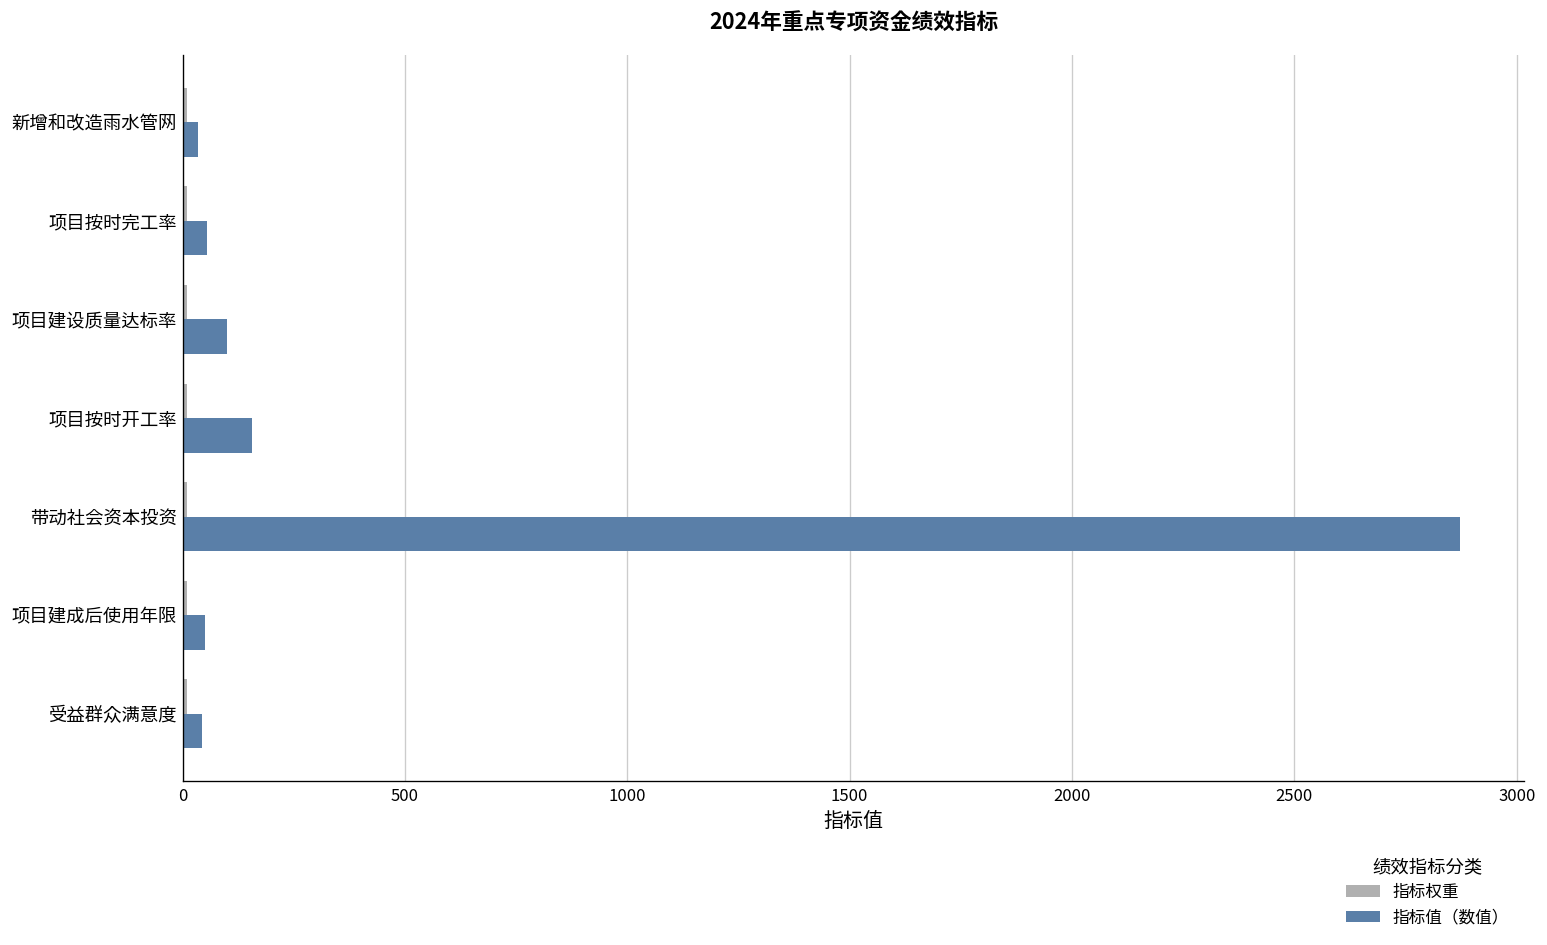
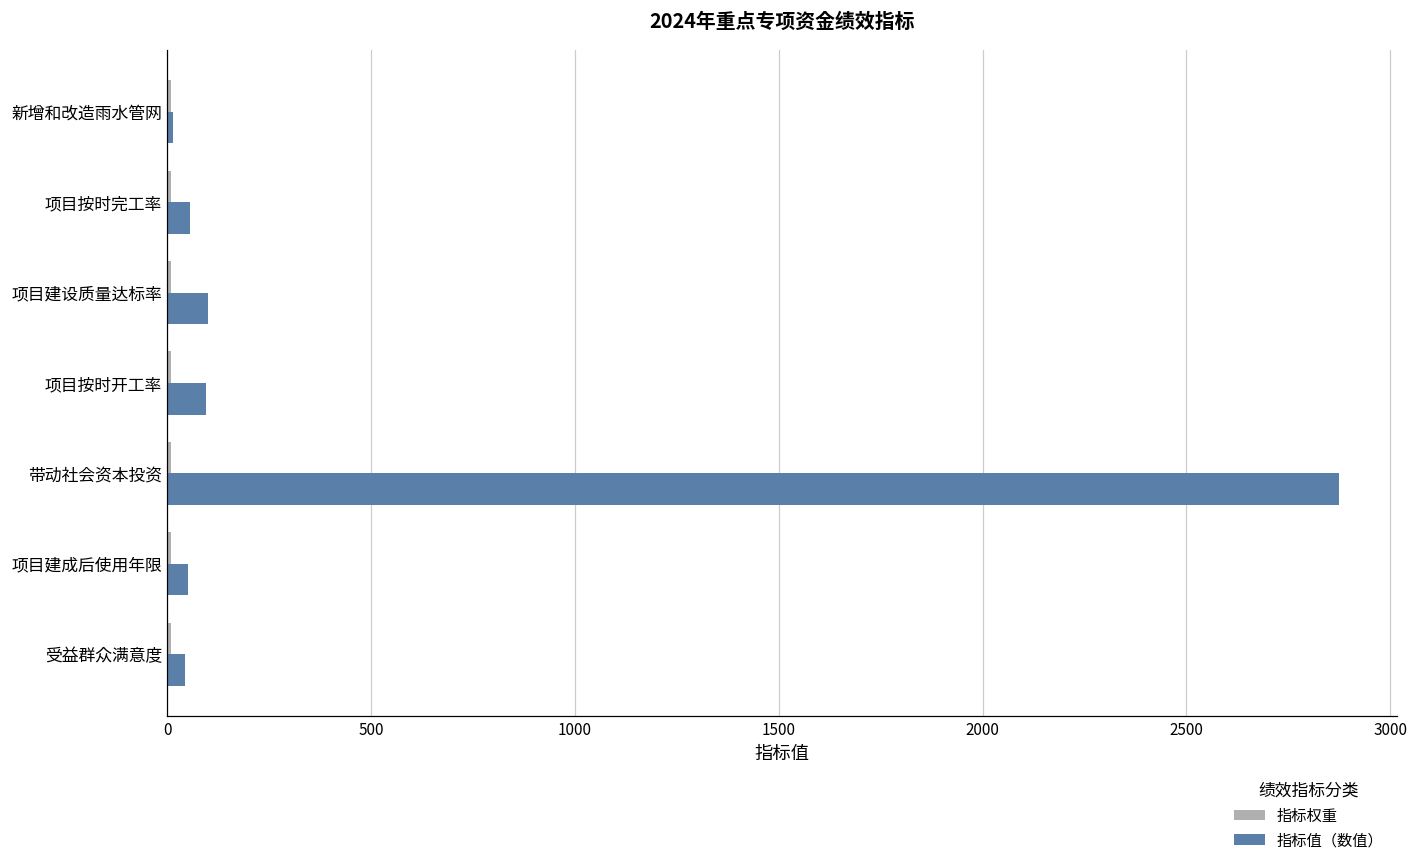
指标值（数值）, 新增和改造雨水管网: 40 -> 10
指标值（数值）, 项目按时开工率: 160 -> 100
